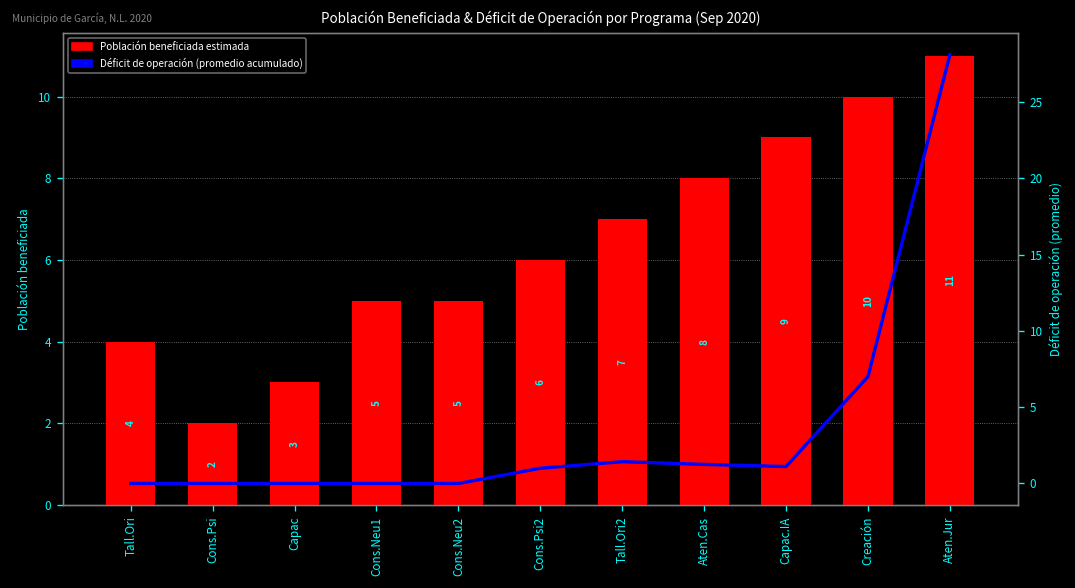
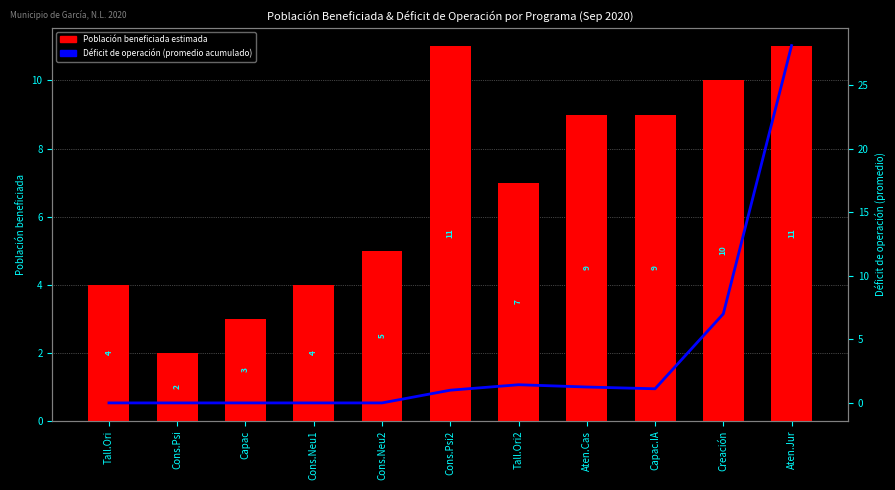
Población beneficiada estimada, Cons.Neu1: 5 -> 4
Población beneficiada estimada, Cons.Psi2: 6 -> 11
Población beneficiada estimada, Aten.Cas: 8 -> 9
